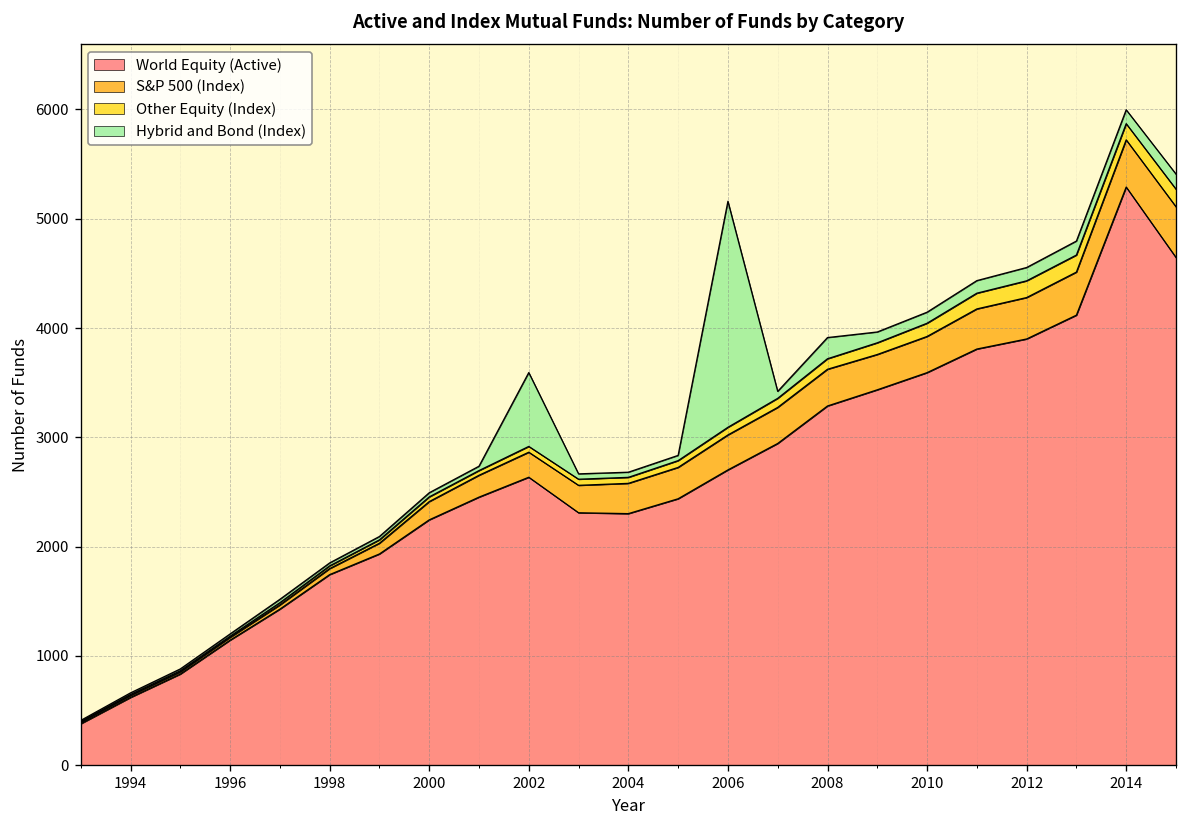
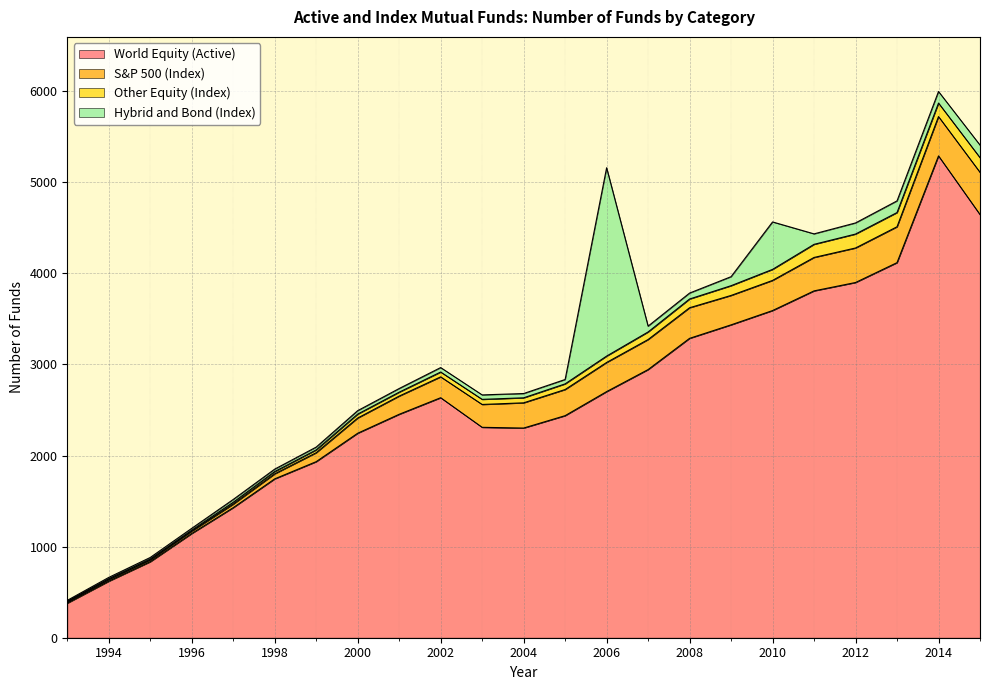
Hybrid and Bond (Index), 2002: 700 -> 0
Hybrid and Bond (Index), 2008: 200 -> 100
Hybrid and Bond (Index), 2010: 100 -> 500
